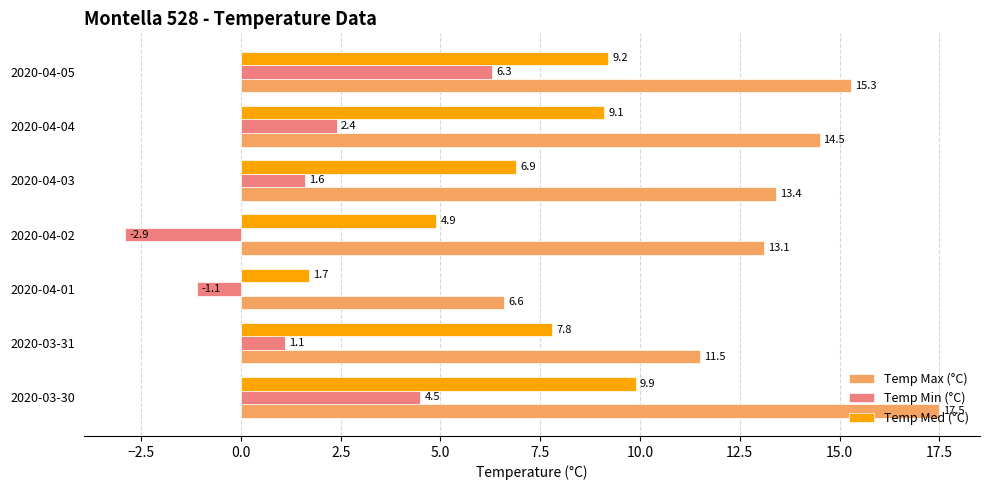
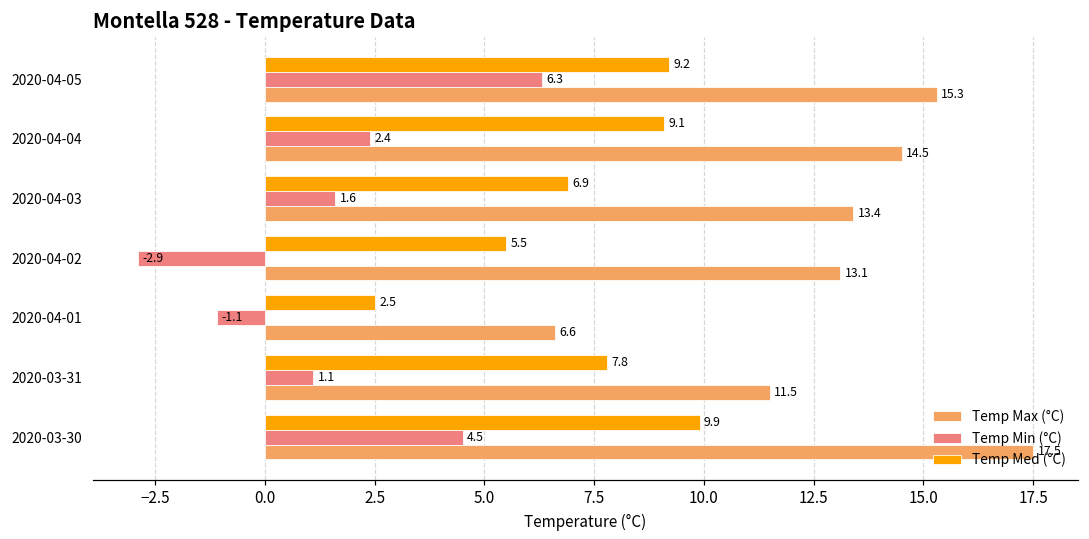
Temp Med (°C), 2020-04-02: 4.9 -> 5.5
Temp Med (°C), 2020-04-01: 1.7 -> 2.5
